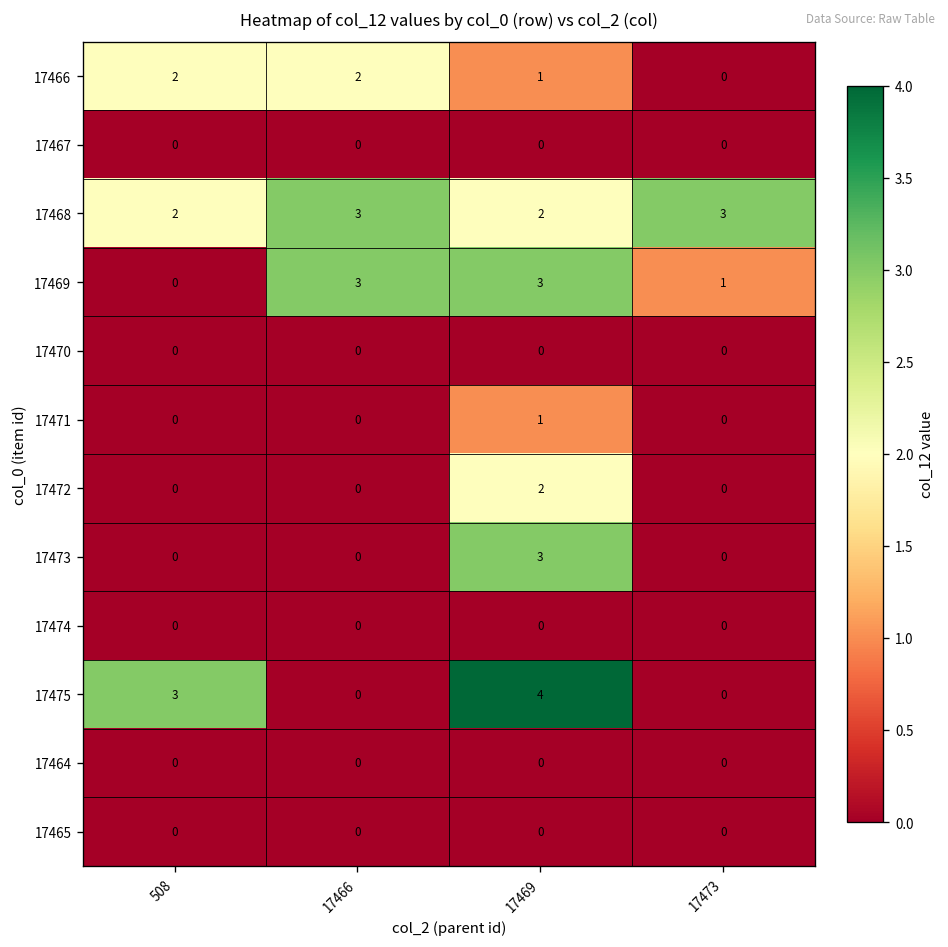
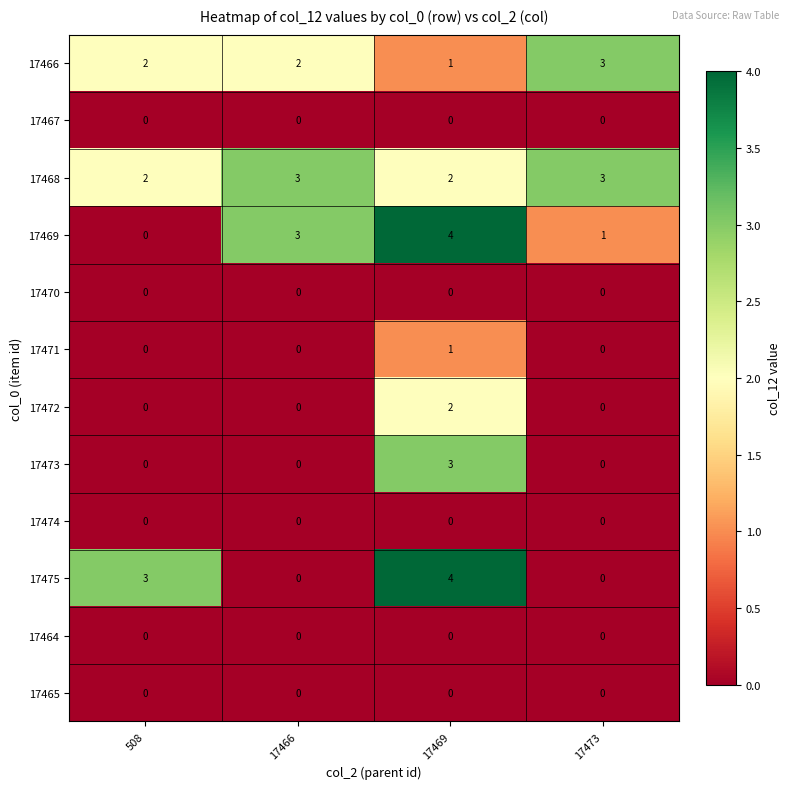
17466, 17473: 0 -> 3
17469, 17469: 3 -> 4
